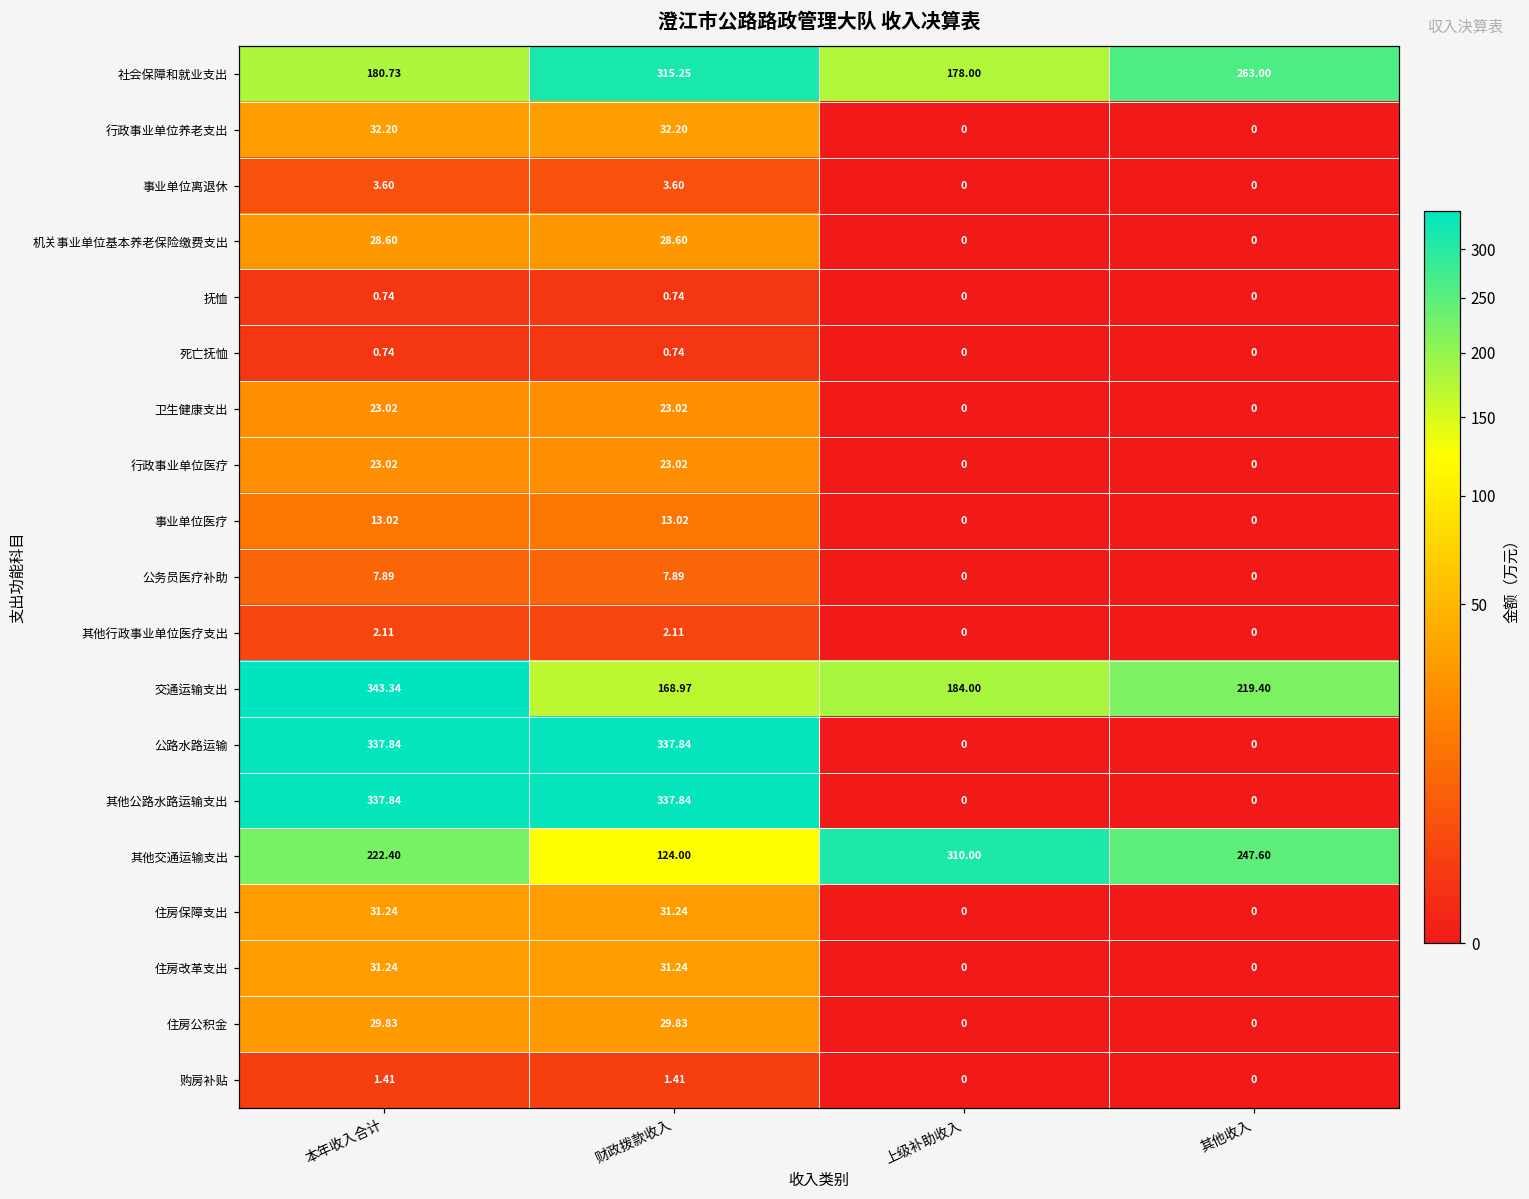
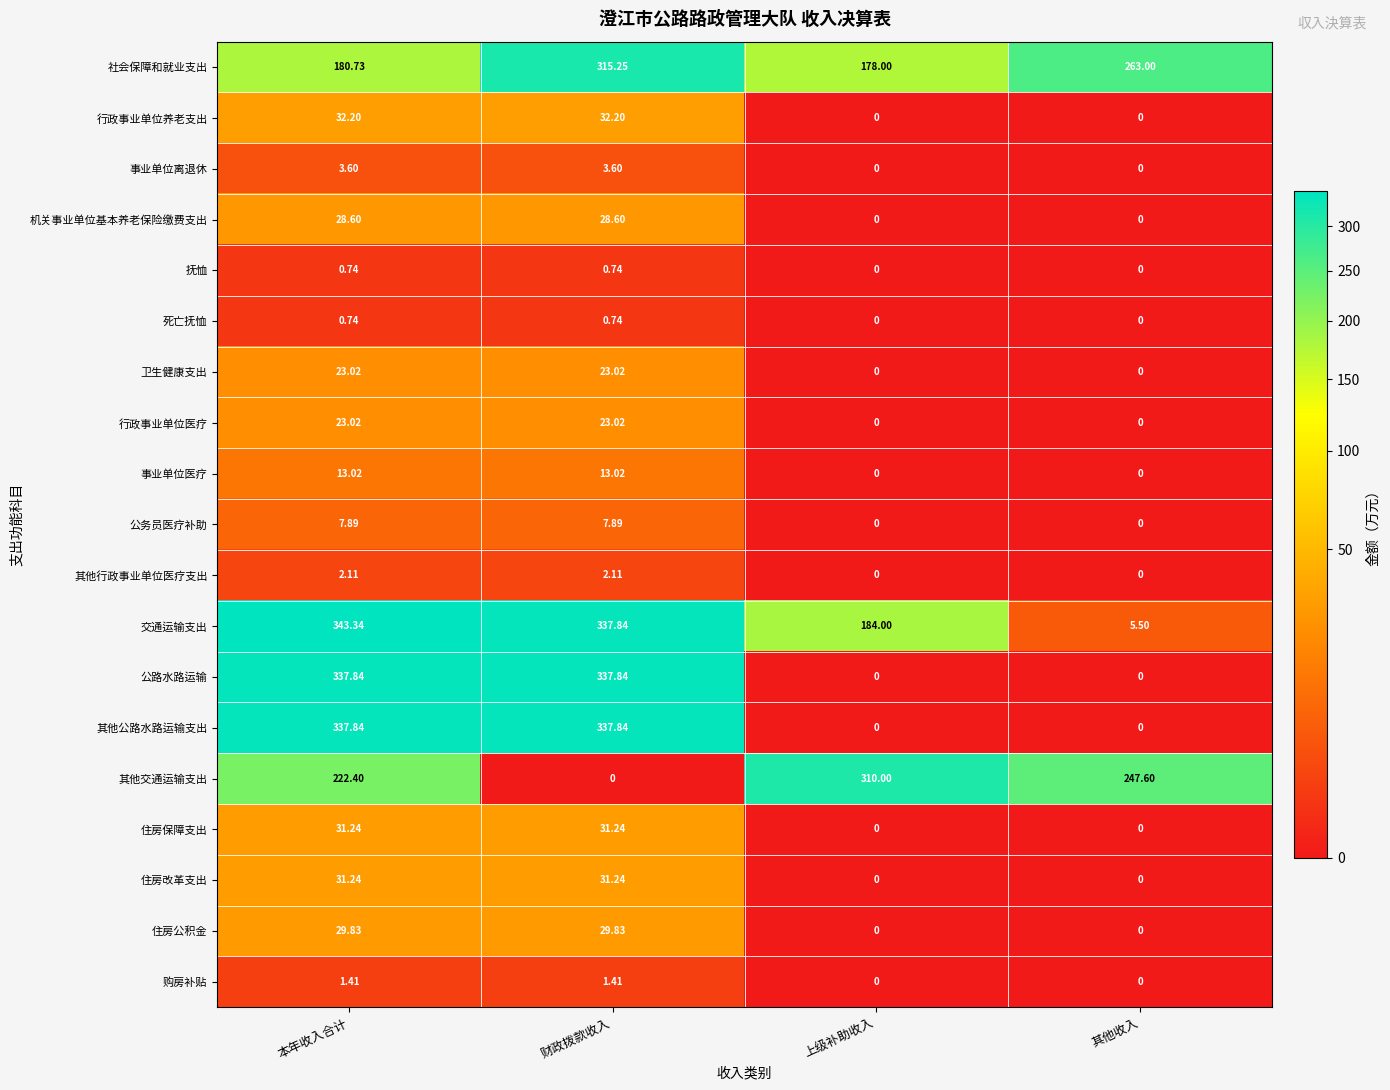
交通运输支出, 财政拨款收入: 168.97 -> 337.84
交通运输支出, 其他收入: 219.40 -> 5.50
其他交通运输支出, 财政拨款收入: 124.00 -> 0
